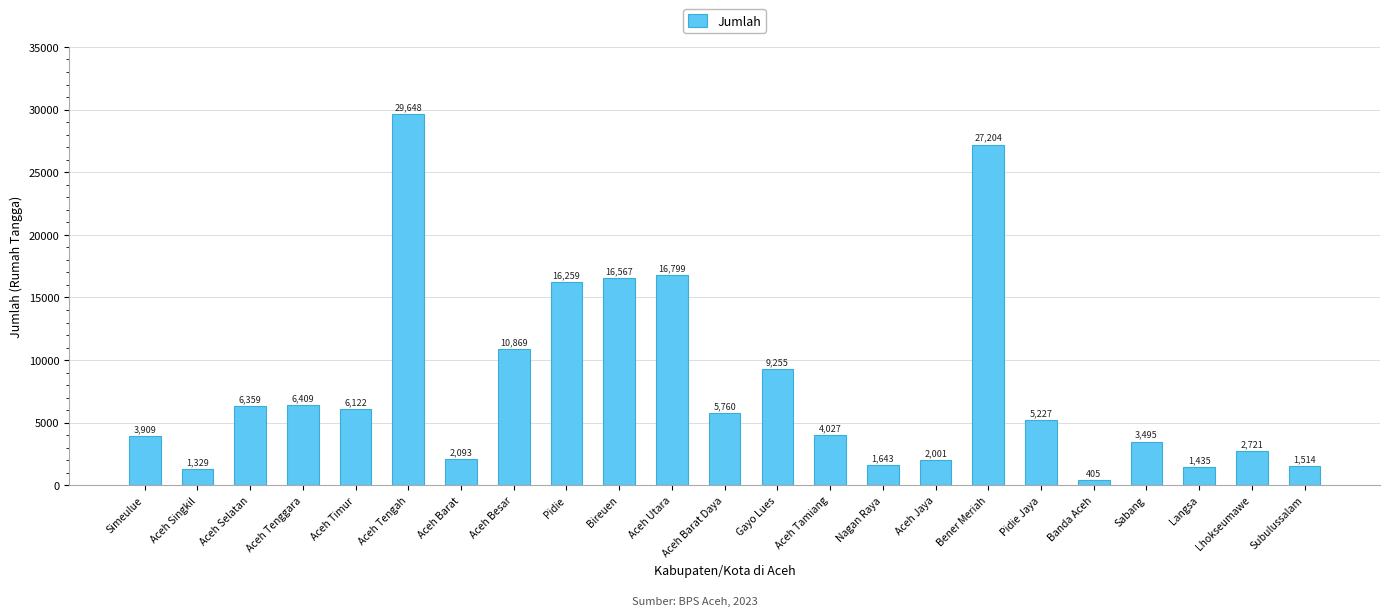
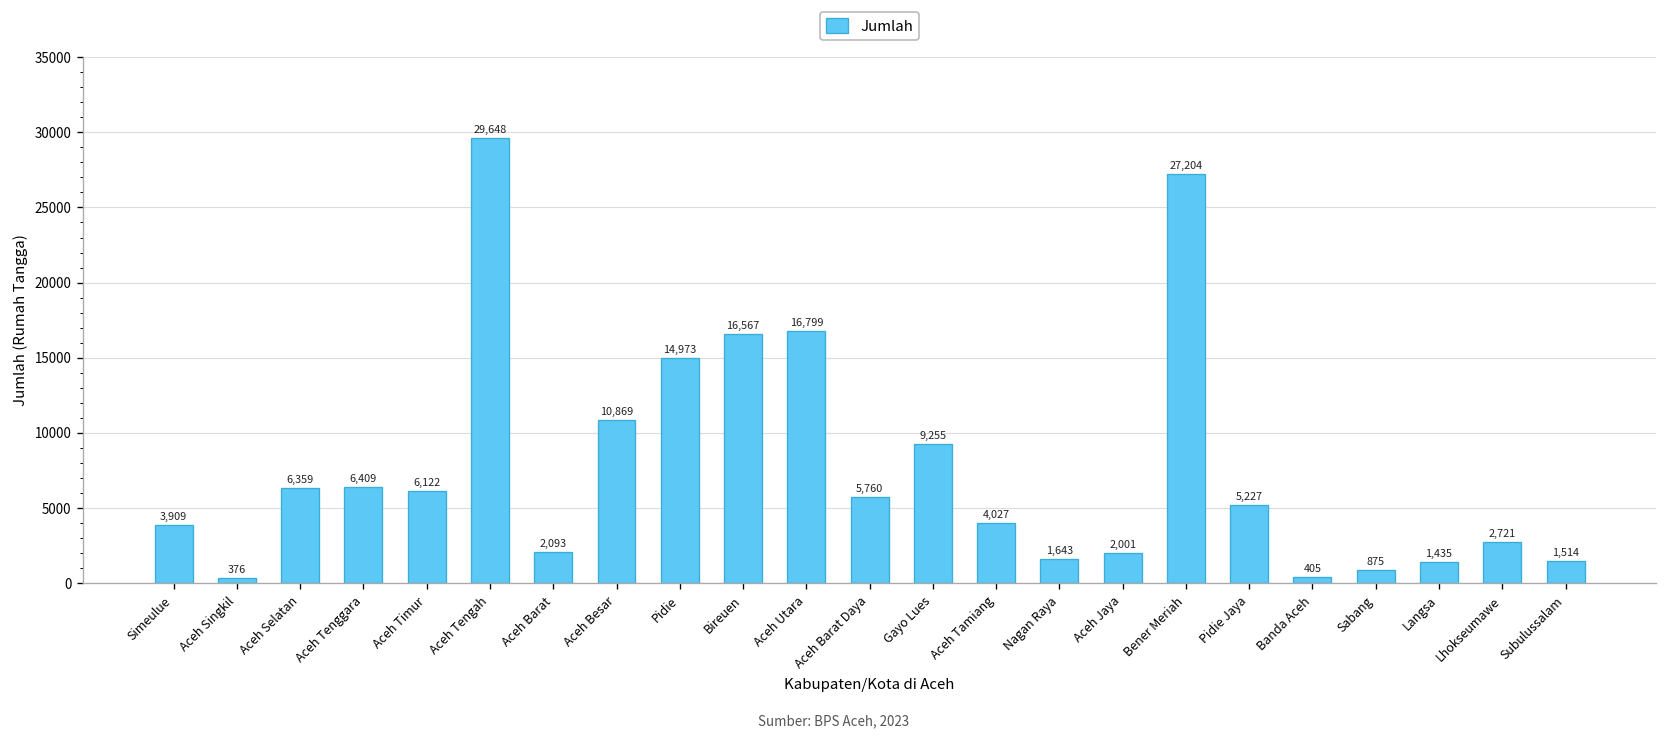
Aceh Singkil: 1,329 -> 376
Pidie: 16,259 -> 14,973
Sabang: 3,495 -> 875
